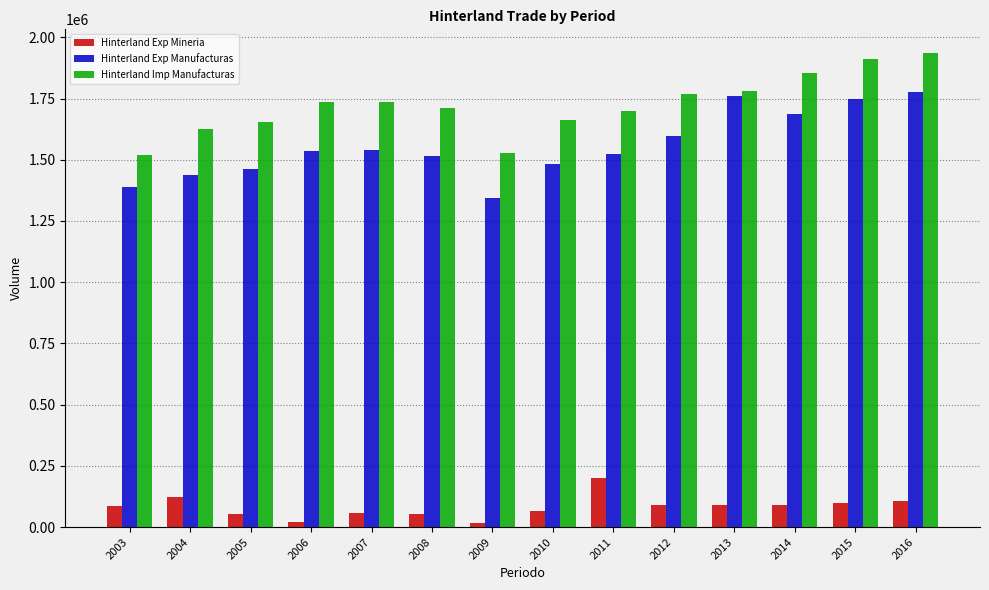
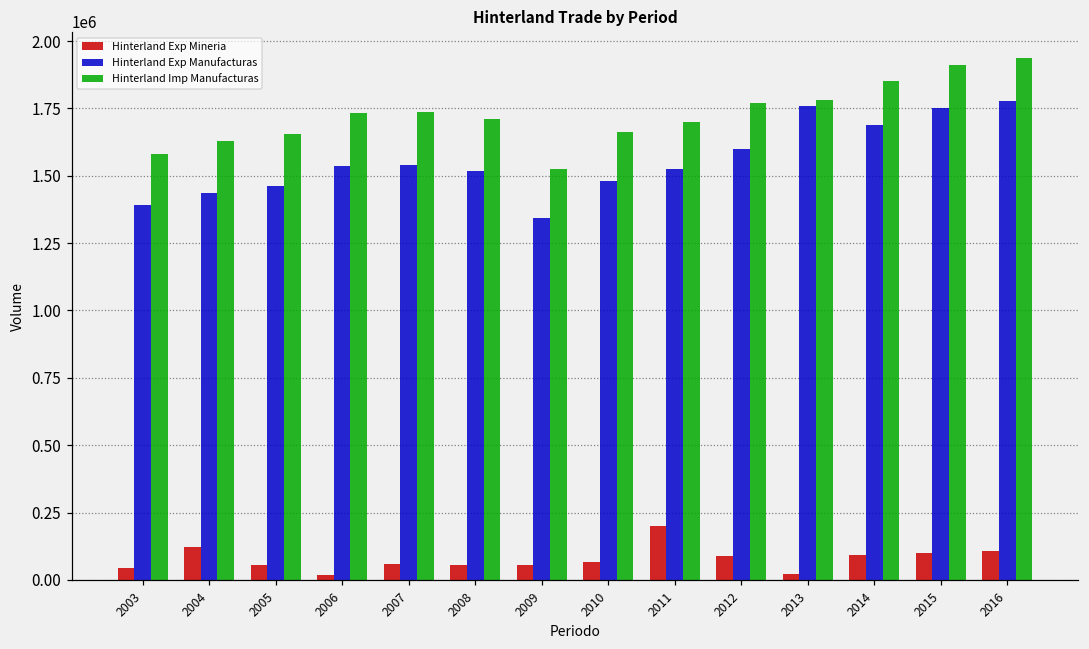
Hinterland Exp Mineria, 2003: 80000 -> 40000
Hinterland Imp Manufacturas, 2003: 1520000 -> 1580000
Hinterland Exp Mineria, 2009: 20000 -> 50000
Hinterland Exp Mineria, 2013: 90000 -> 20000
